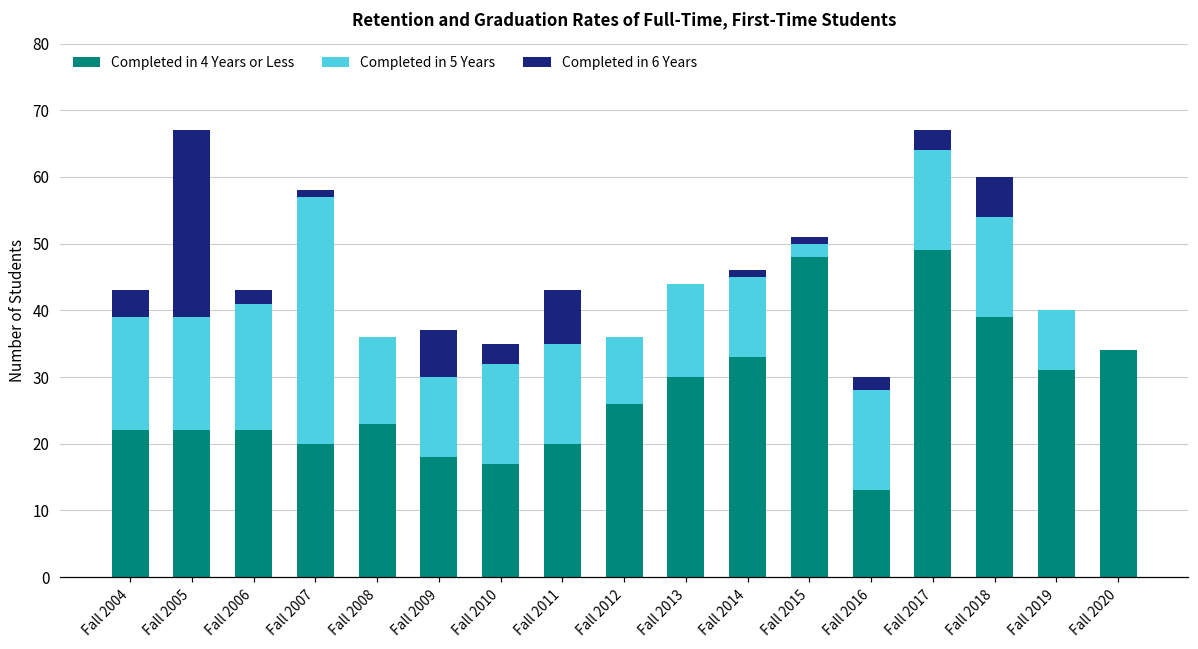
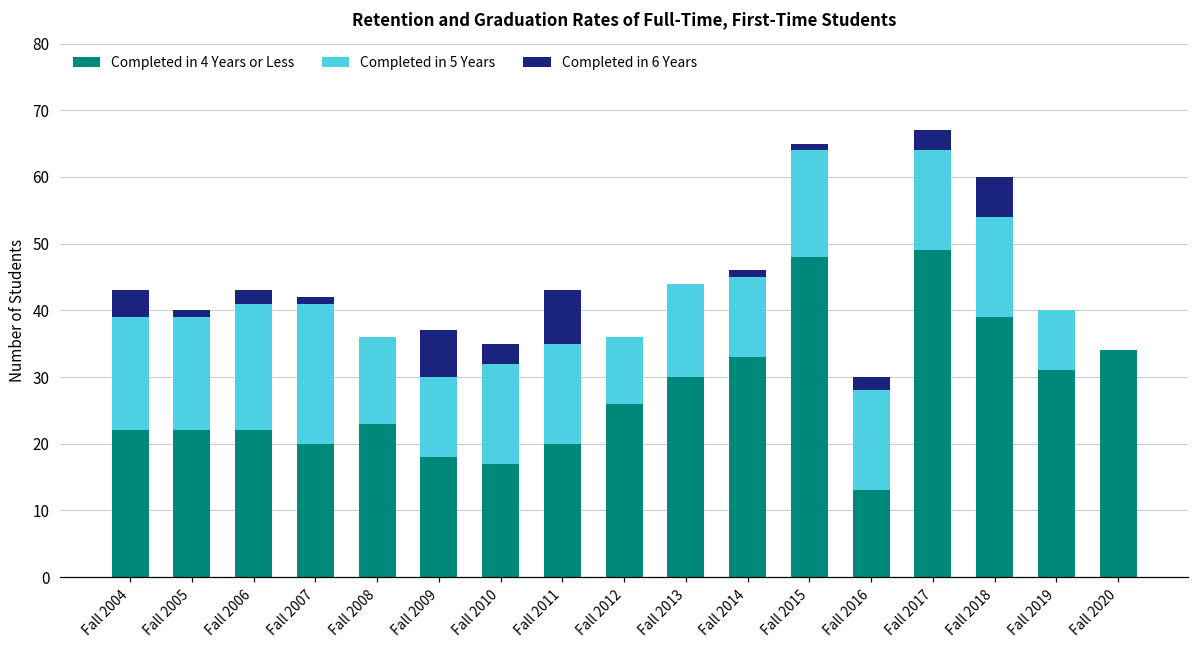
Completed in 6 Years, Fall 2005: 28 -> 1
Completed in 5 Years, Fall 2007: 37 -> 21
Completed in 5 Years, Fall 2015: 2 -> 16
